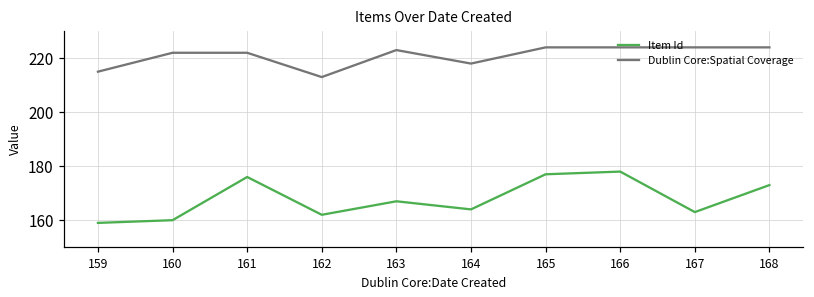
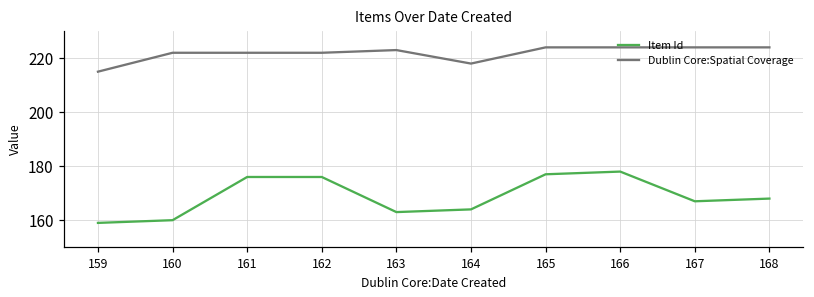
Item Id, 162: 162 -> 176
Dublin Core:Spatial Coverage, 162: 213 -> 222
Item Id, 163: 167 -> 163
Item Id, 167: 163 -> 167
Item Id, 168: 173 -> 168
